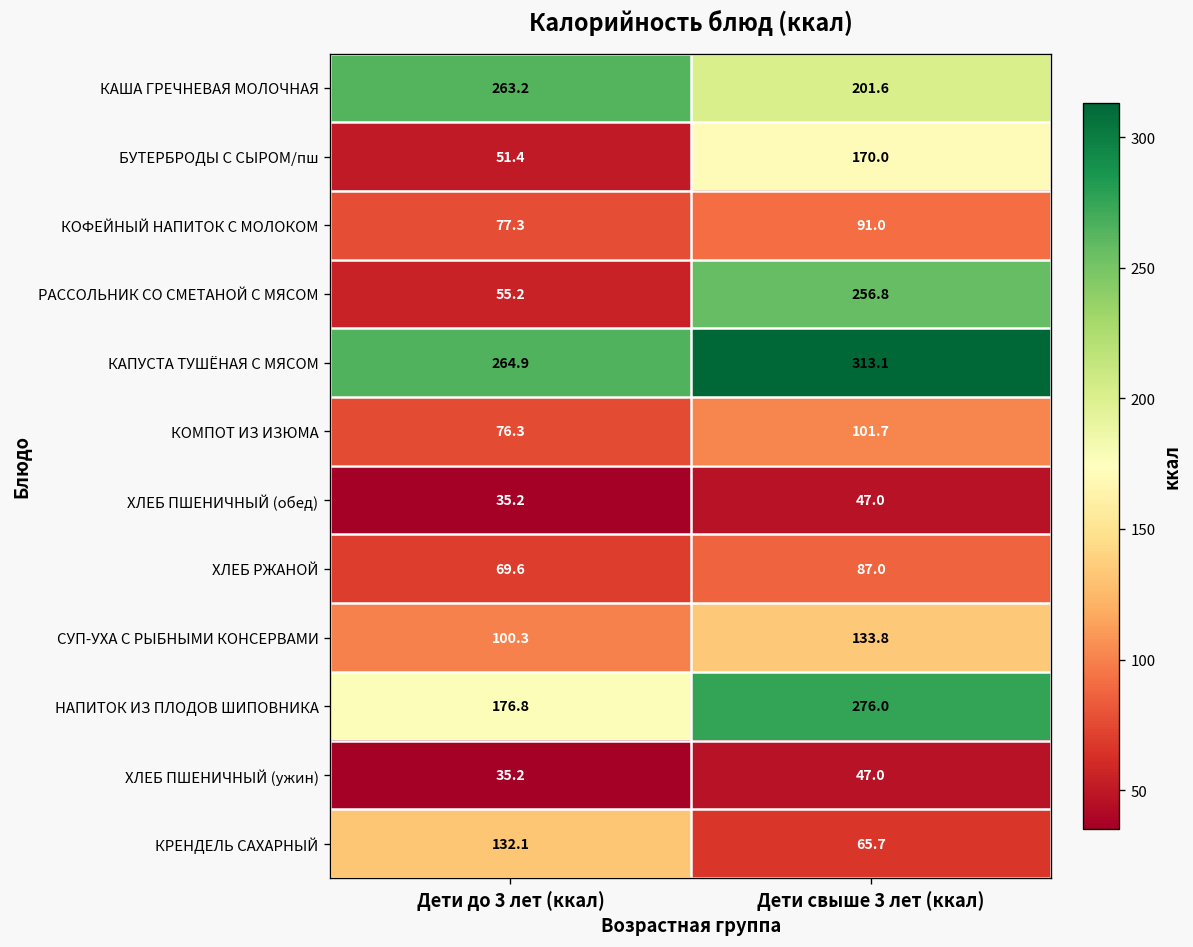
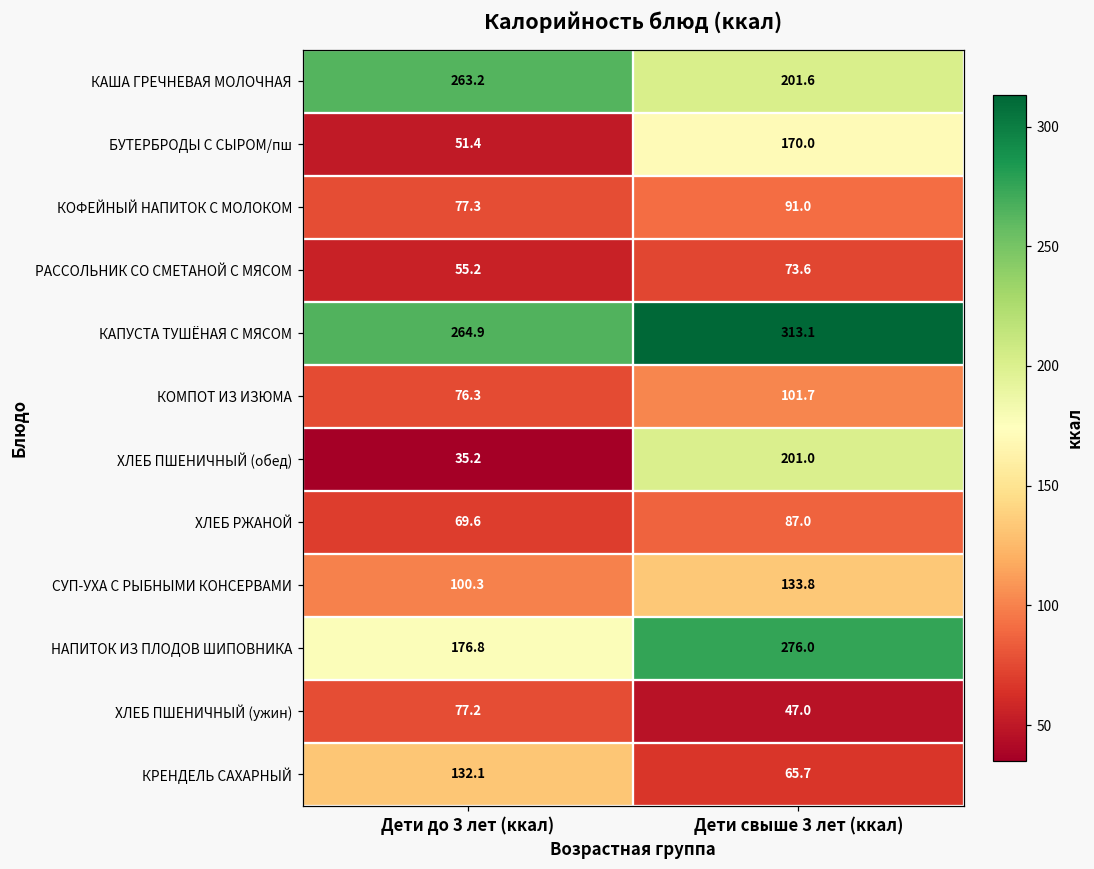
РАССОЛЬНИК СО СМЕТАНОЙ С МЯСОМ, Дети свыше 3 лет (ккал): 256.8 -> 73.6
ХЛЕБ ПШЕНИЧНЫЙ (обед), Дети свыше 3 лет (ккал): 47.0 -> 201.0
ХЛЕБ ПШЕНИЧНЫЙ (ужин), Дети до 3 лет (ккал): 35.2 -> 77.2
